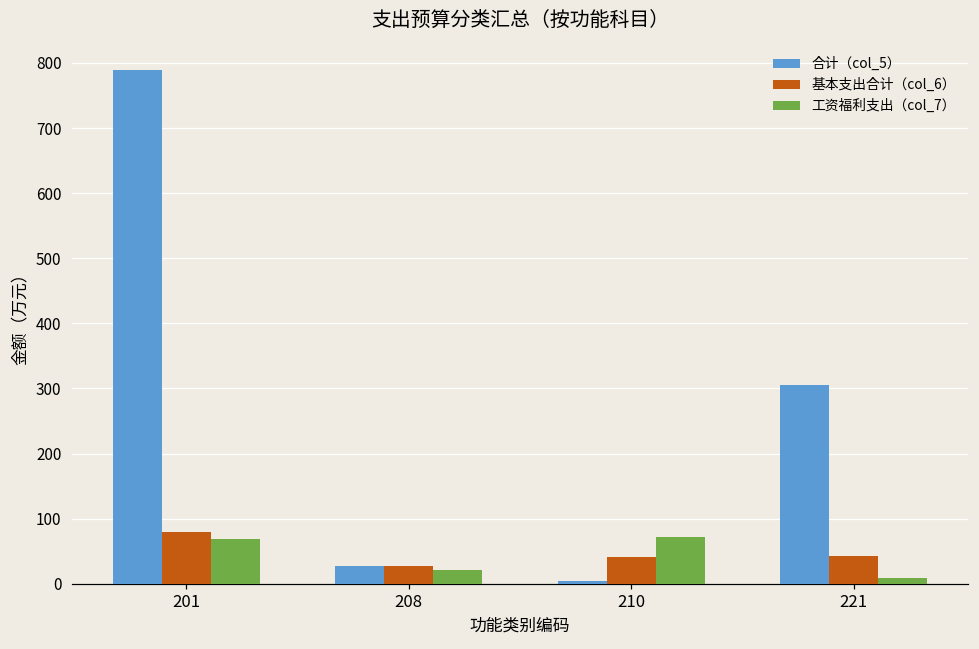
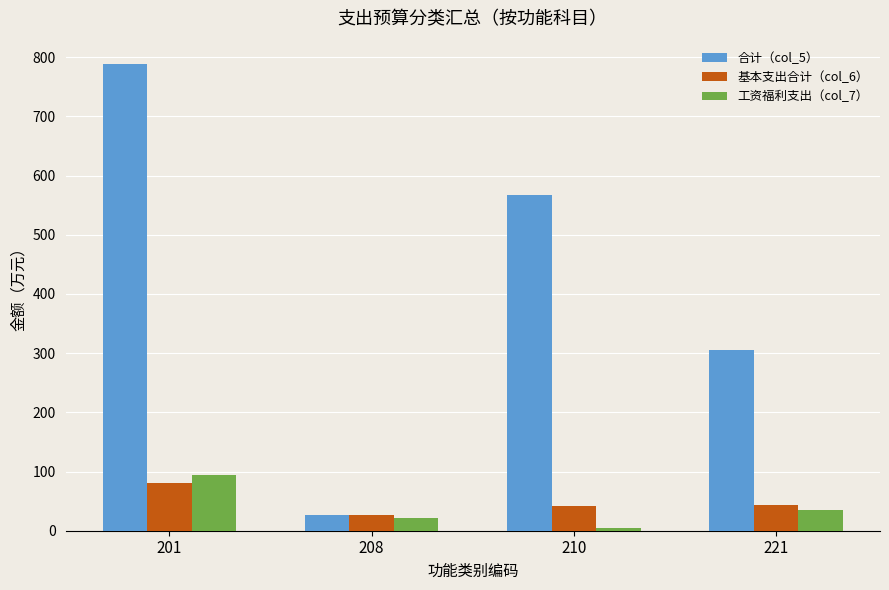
工资福利支出（col_7）, 201: 70 -> 90
合计（col_5）, 210: 0 -> 570
工资福利支出（col_7）, 210: 70 -> 0
工资福利支出（col_7）, 221: 10 -> 40
